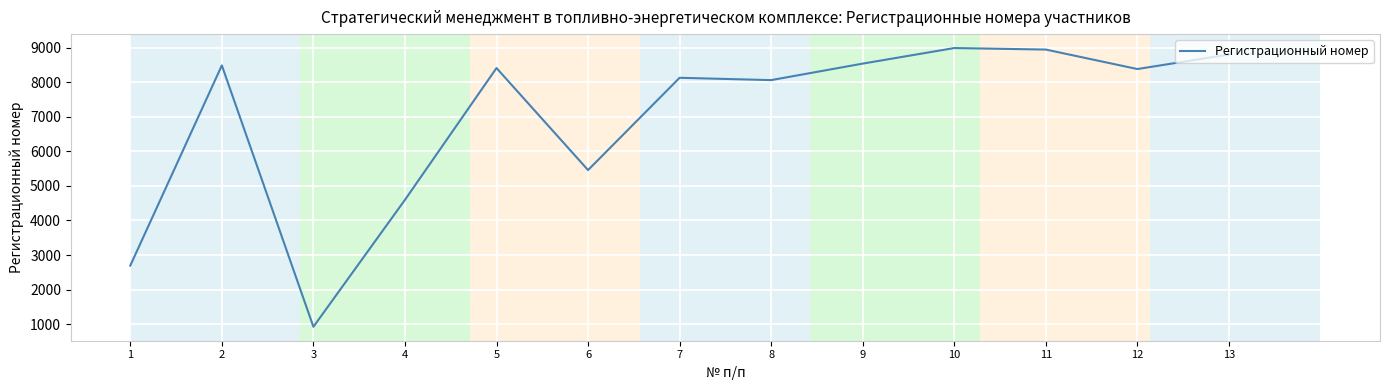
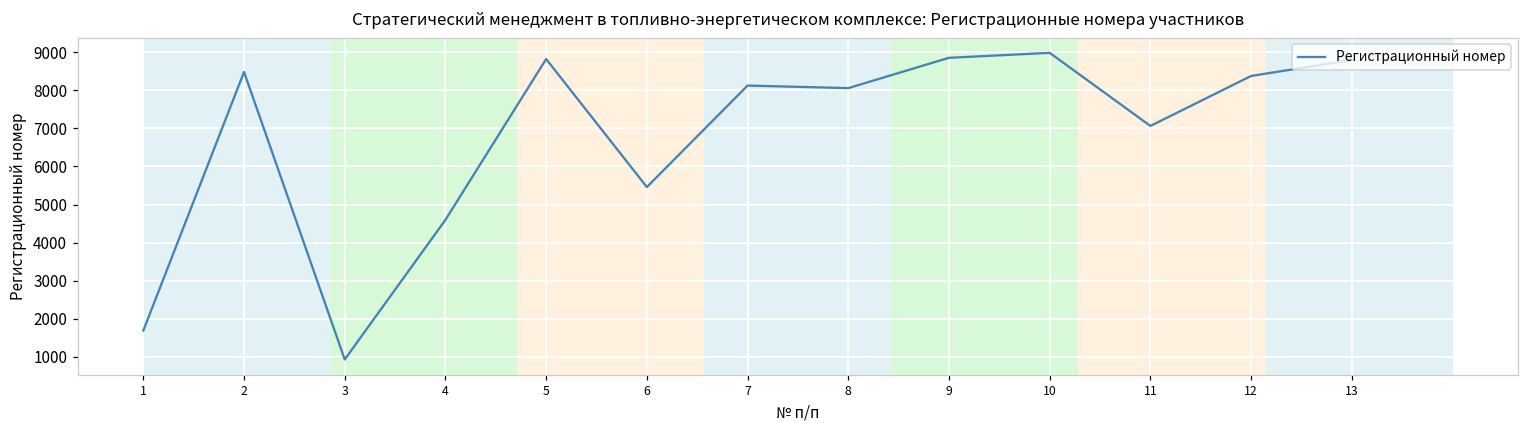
1: 2700 -> 1700
5: 8400 -> 8800
9: 8500 -> 8900
11: 8900 -> 7100
